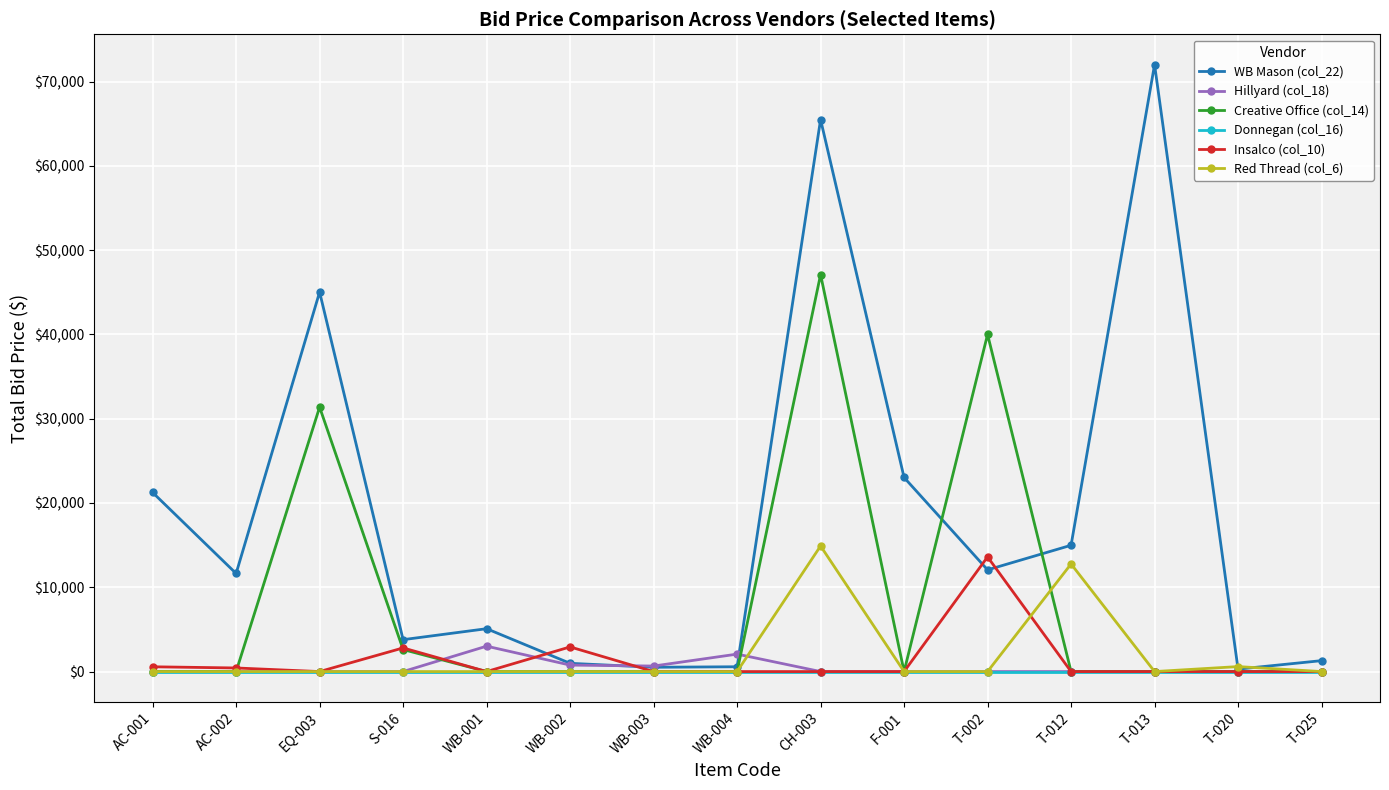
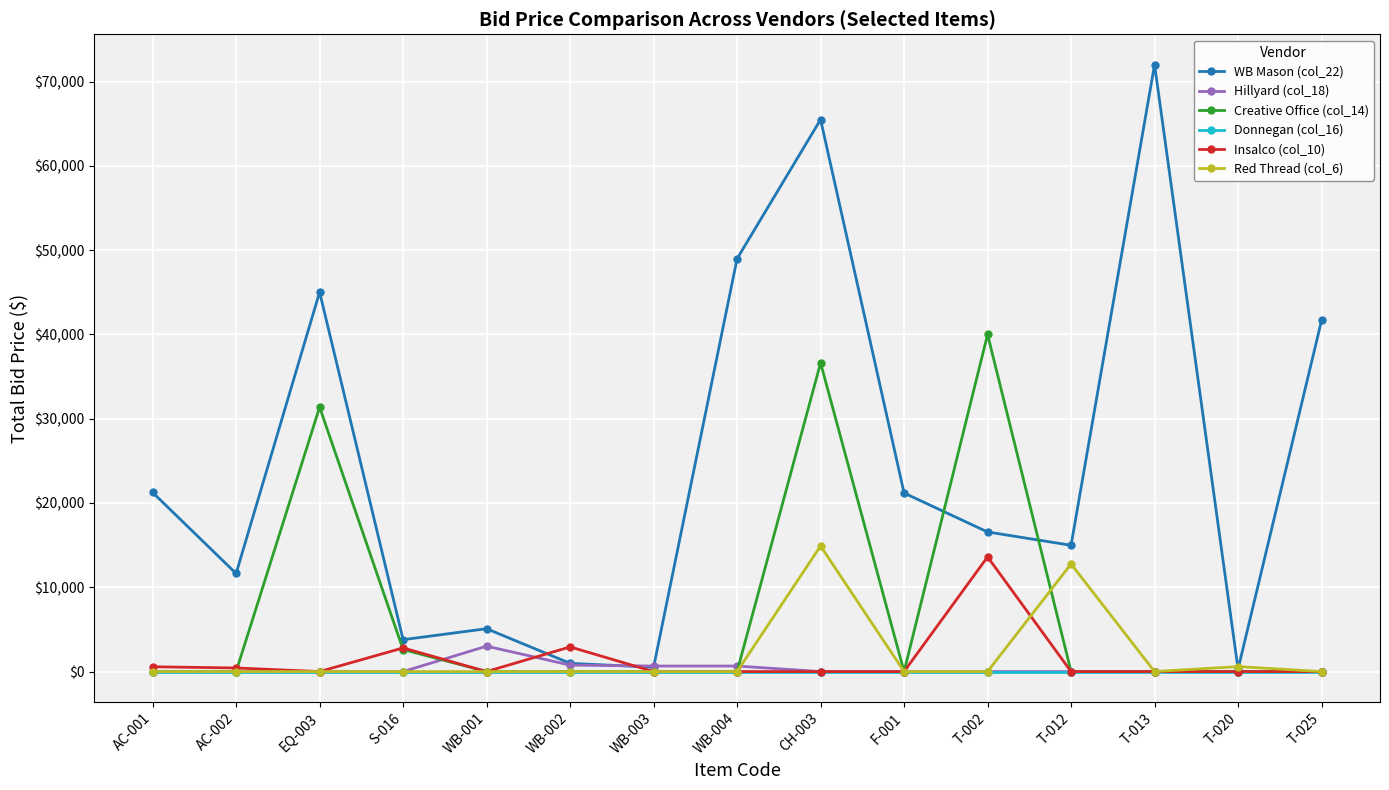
WB Mason (col_22), WB-004: $1,000 -> $49,000
Hillyard (col_18), WB-004: $2,000 -> $1,000
Creative Office (col_14), CH-003: $47,000 -> $37,000
WB Mason (col_22), F-001: $23,000 -> $21,000
WB Mason (col_22), T-002: $12,000 -> $17,000
WB Mason (col_22), T-025: $1,000 -> $42,000
